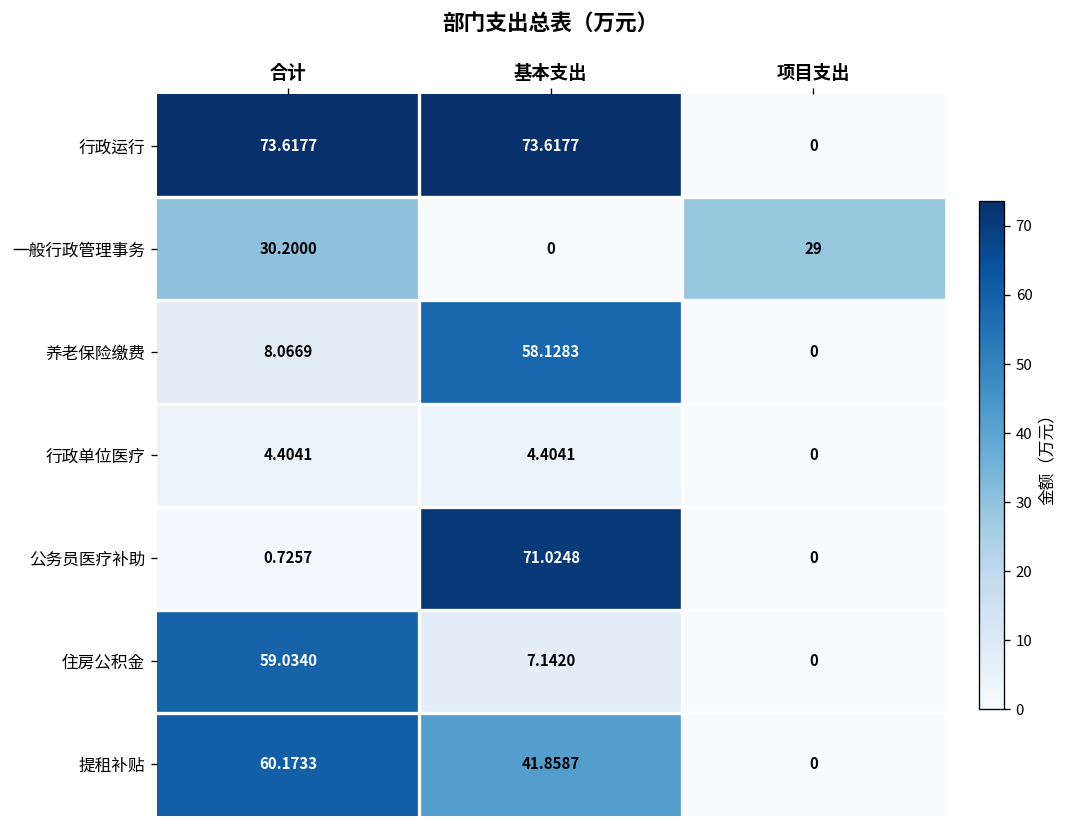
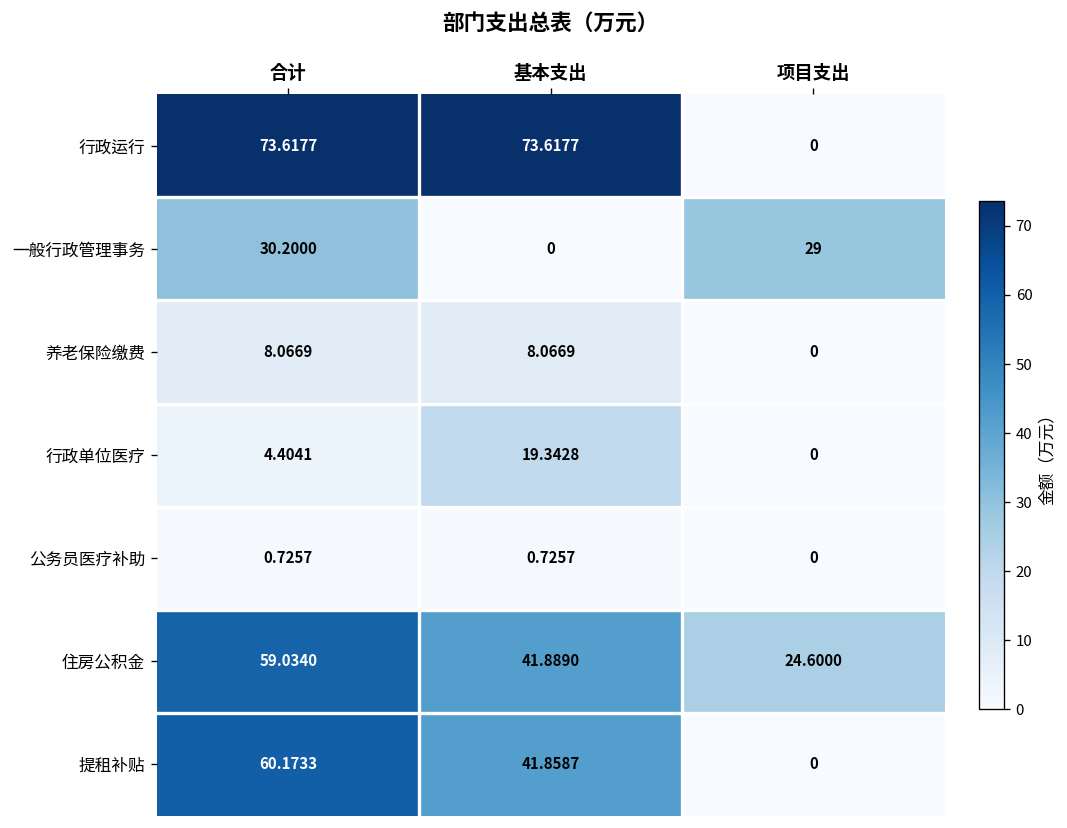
养老保险缴费, 基本支出: 58.1283 -> 8.0669
行政单位医疗, 基本支出: 4.4041 -> 19.3428
公务员医疗补助, 基本支出: 71.0248 -> 0.7257
住房公积金, 基本支出: 7.1420 -> 41.8890
住房公积金, 项目支出: 0 -> 24.6000
